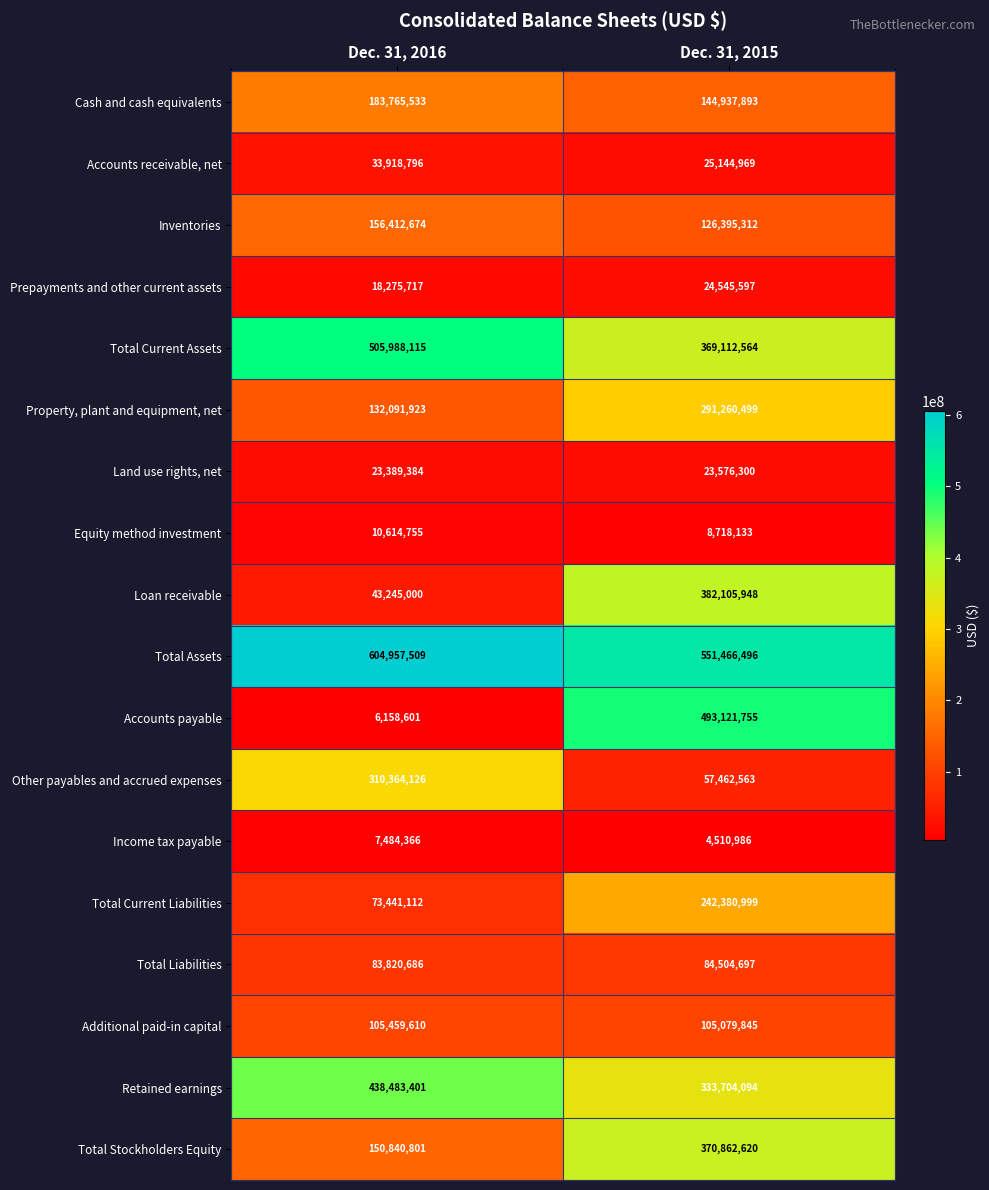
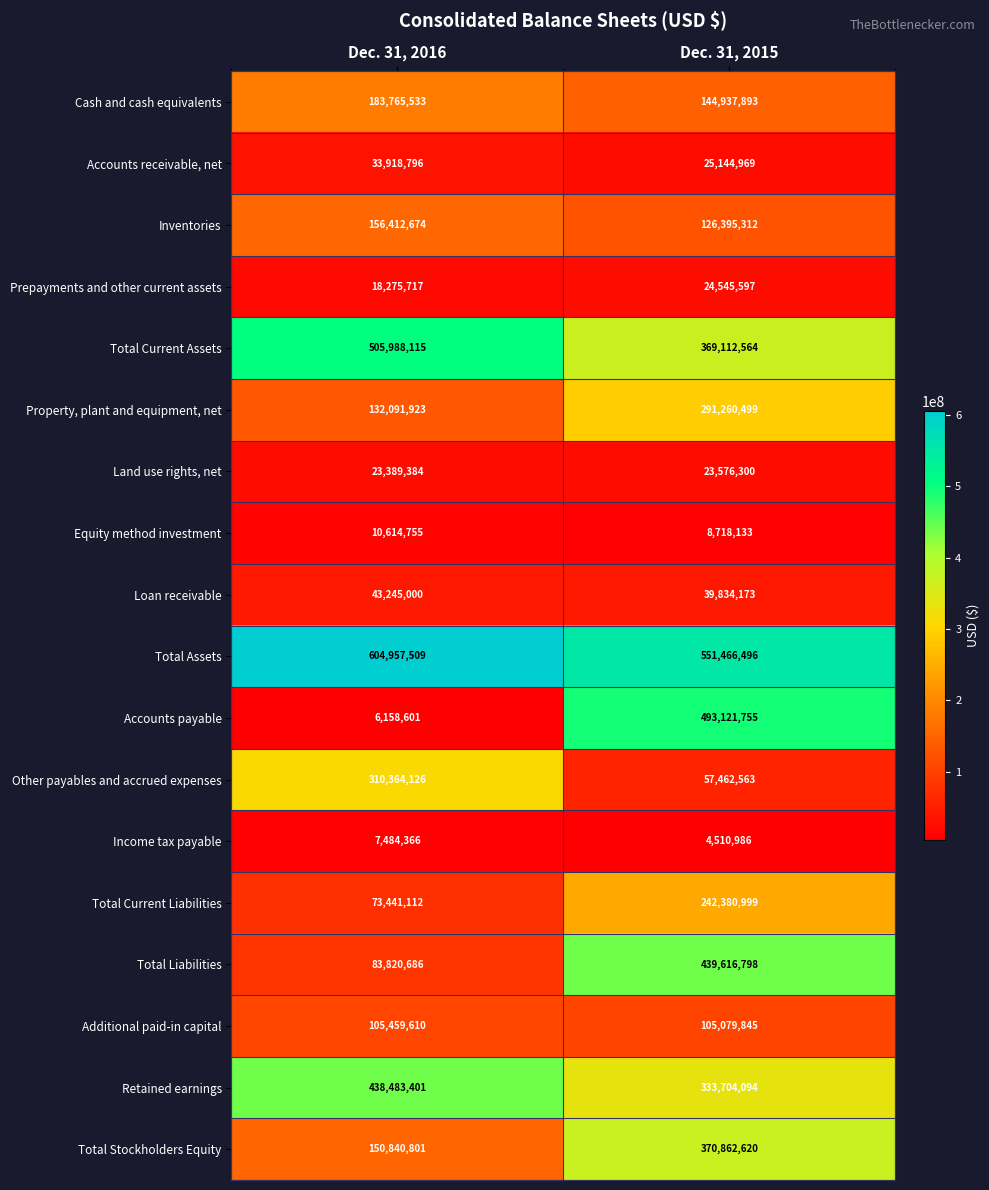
Loan receivable, Dec. 31, 2015: 382,105,948 -> 39,834,173
Total Liabilities, Dec. 31, 2015: 84,504,697 -> 439,616,798
